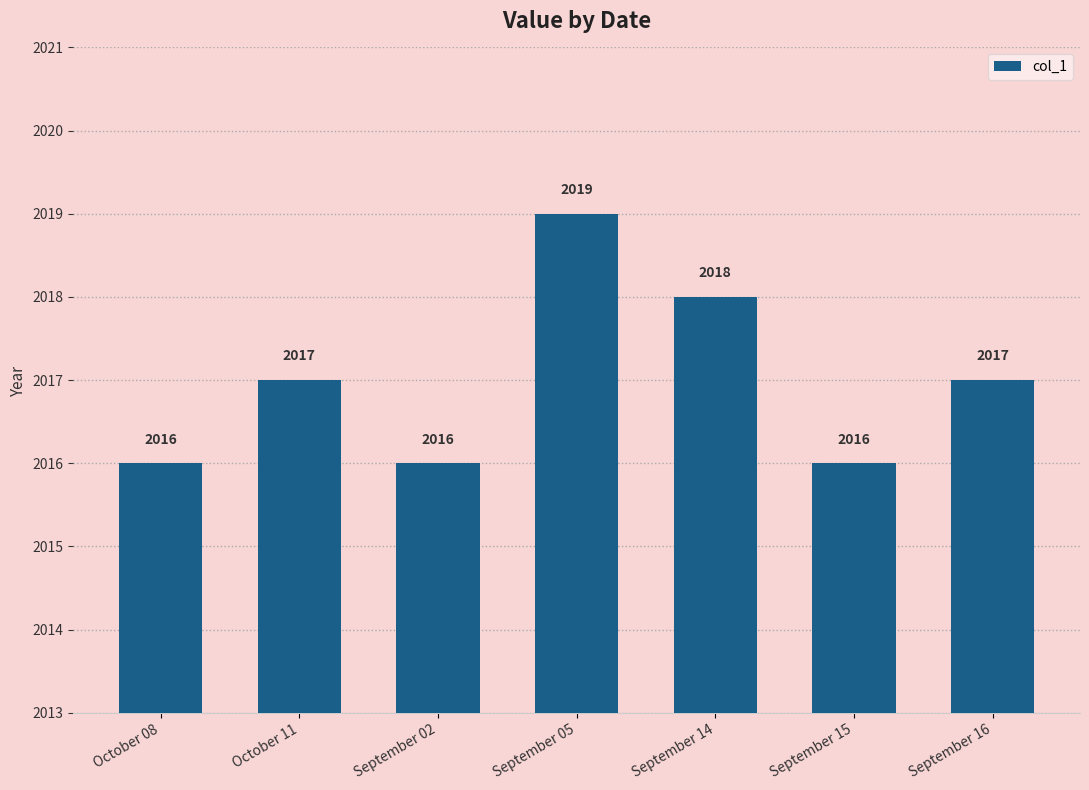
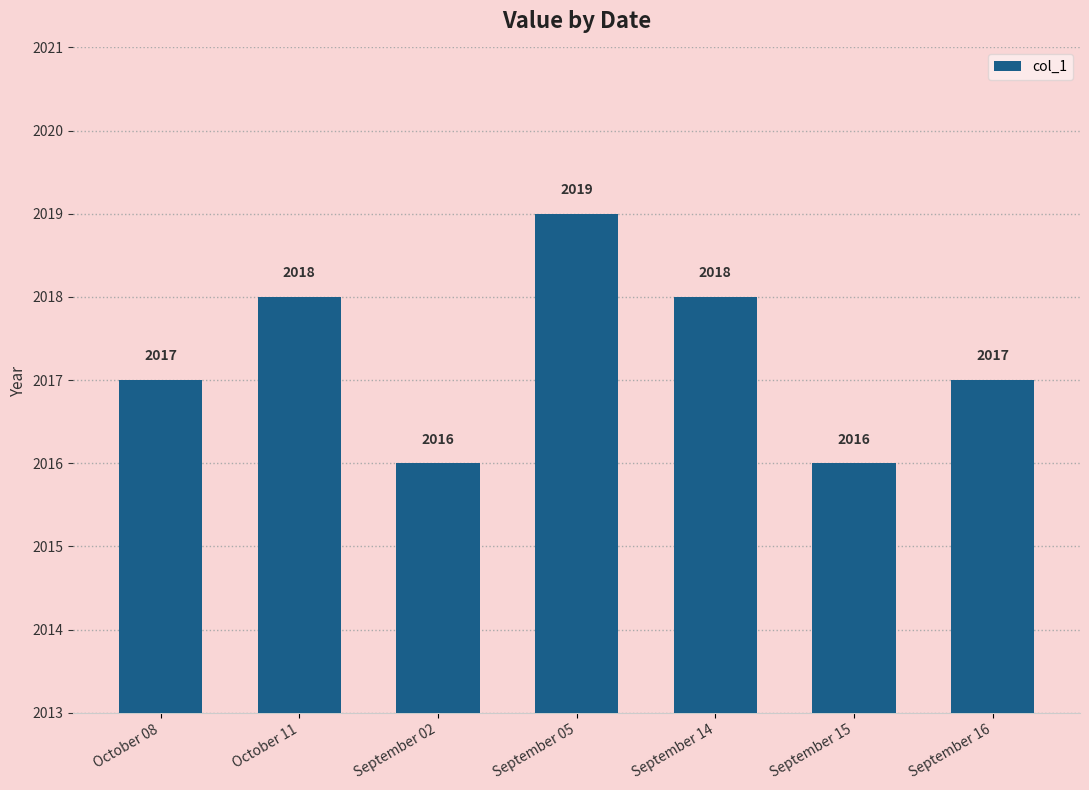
October 08: 2016 -> 2017
October 11: 2017 -> 2018
